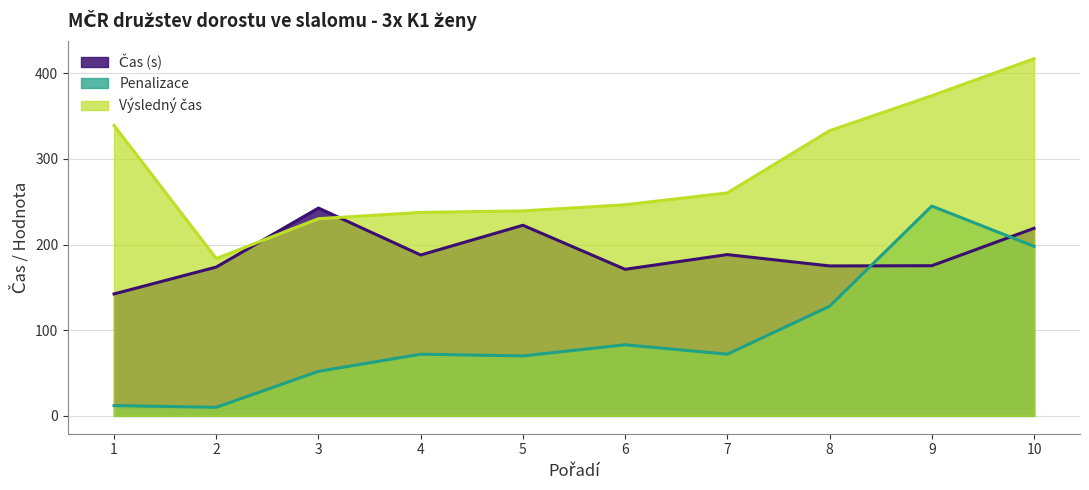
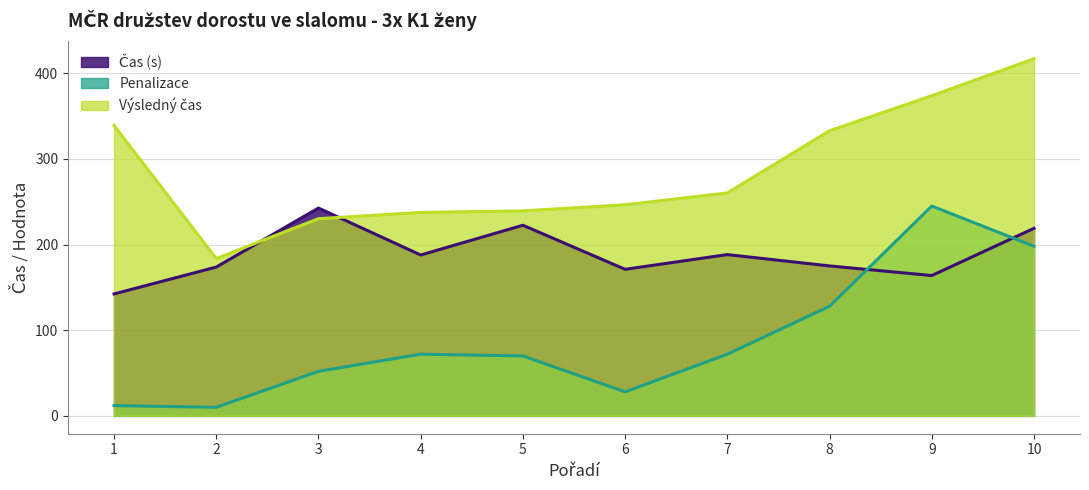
Penalizace, 6: 80 -> 30
Čas (s), 9: 180 -> 160
